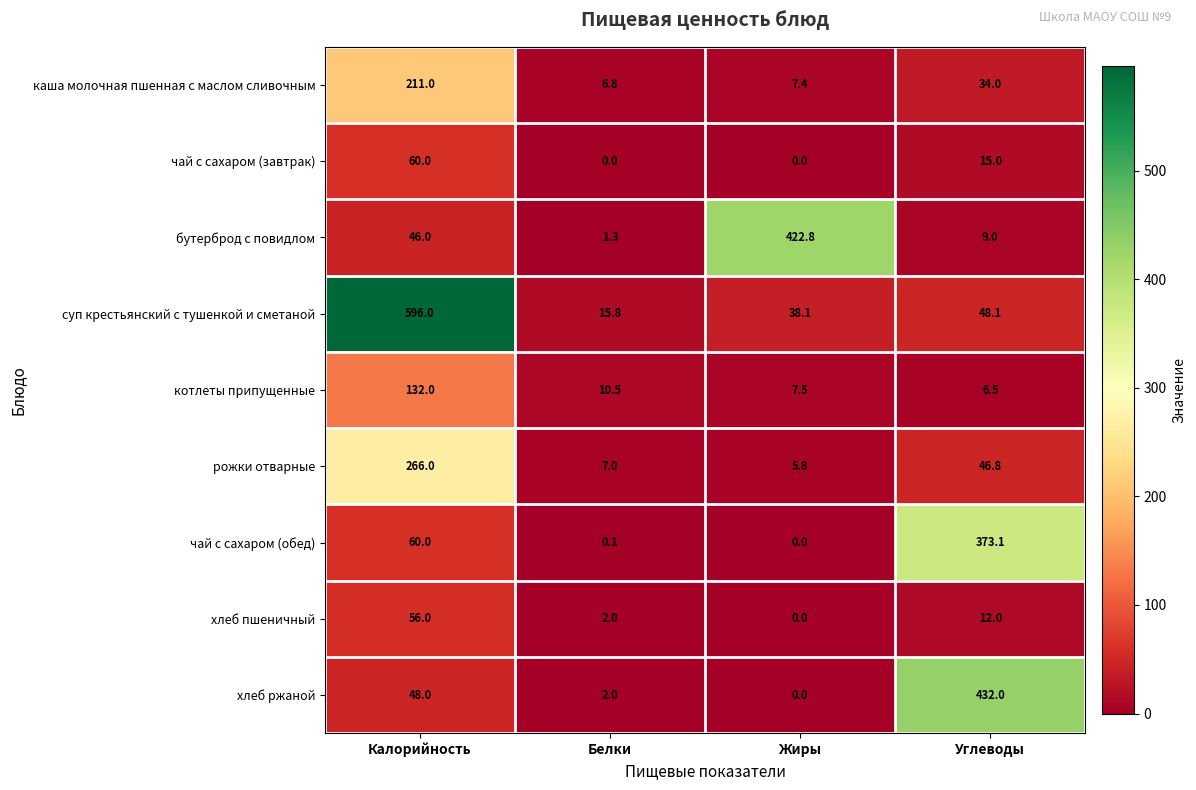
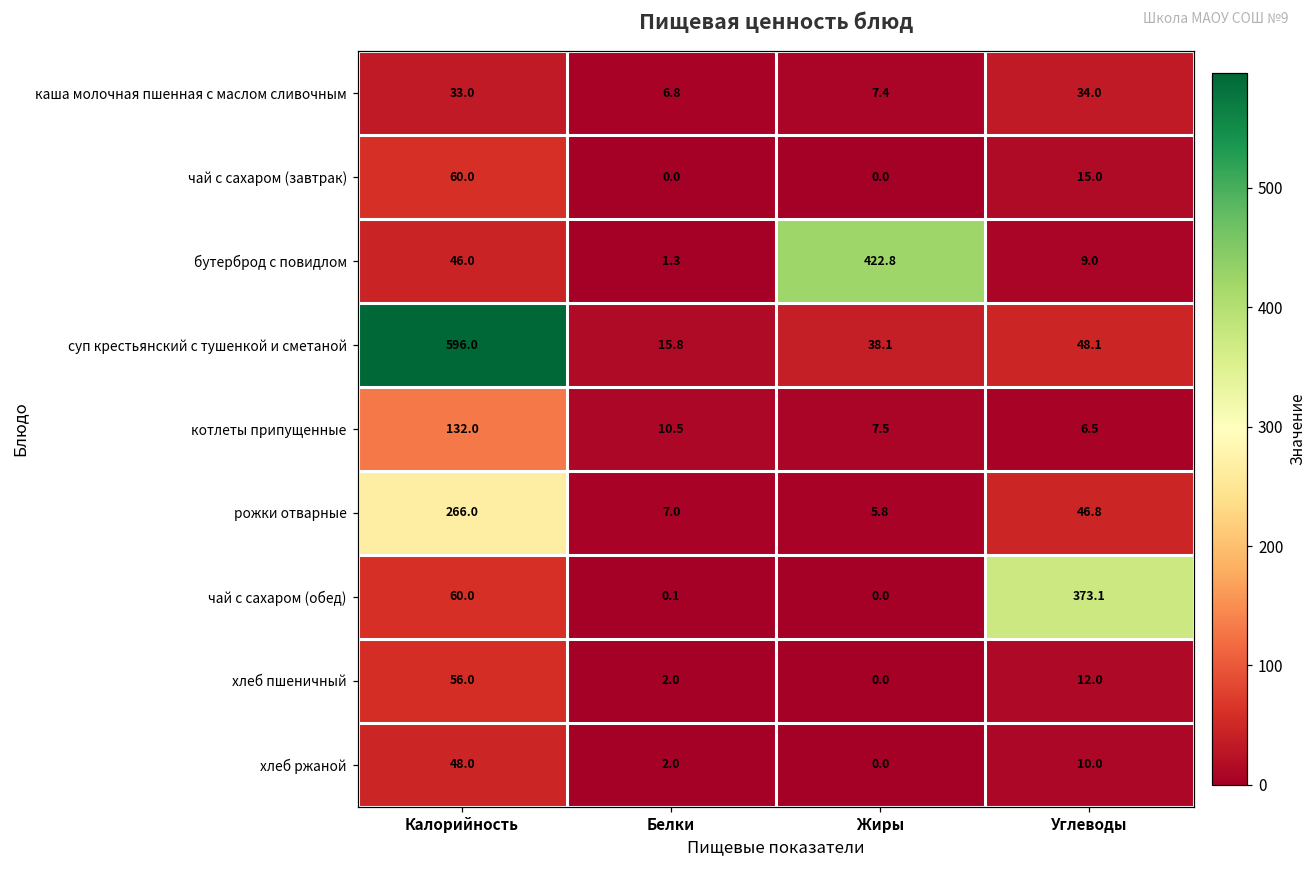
каша молочная пшенная с маслом сливочным, Калорийность: 211.0 -> 33.0
хлеб ржаной, Углеводы: 432.0 -> 10.0
